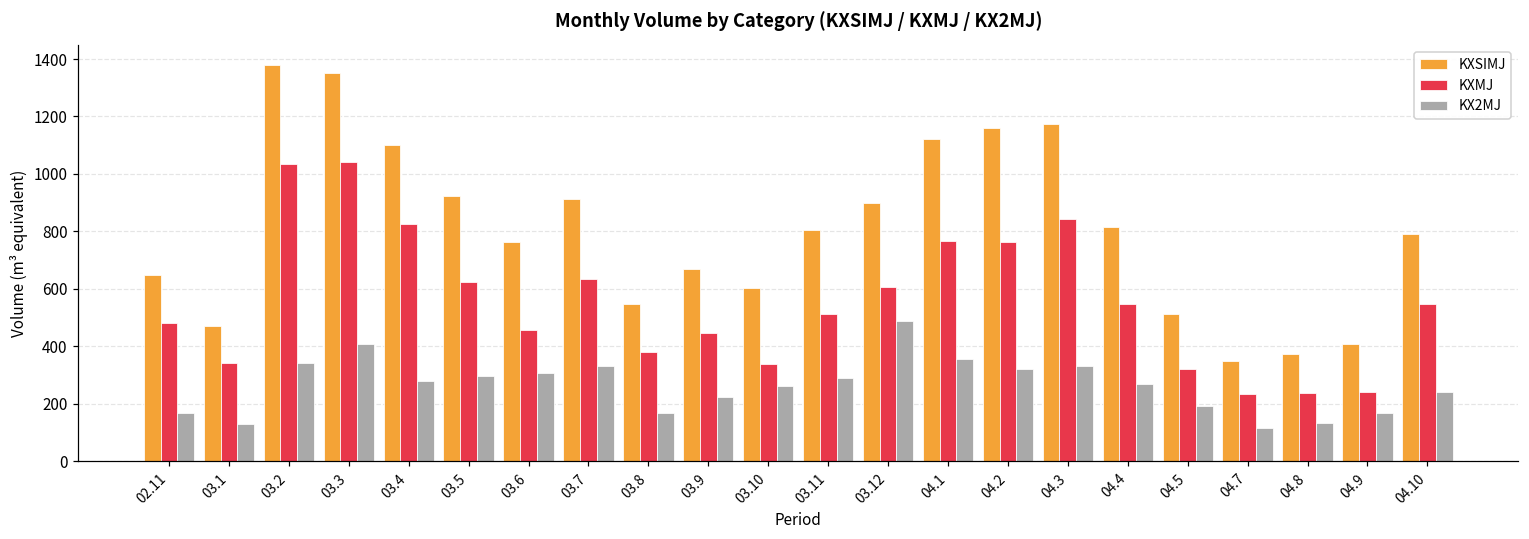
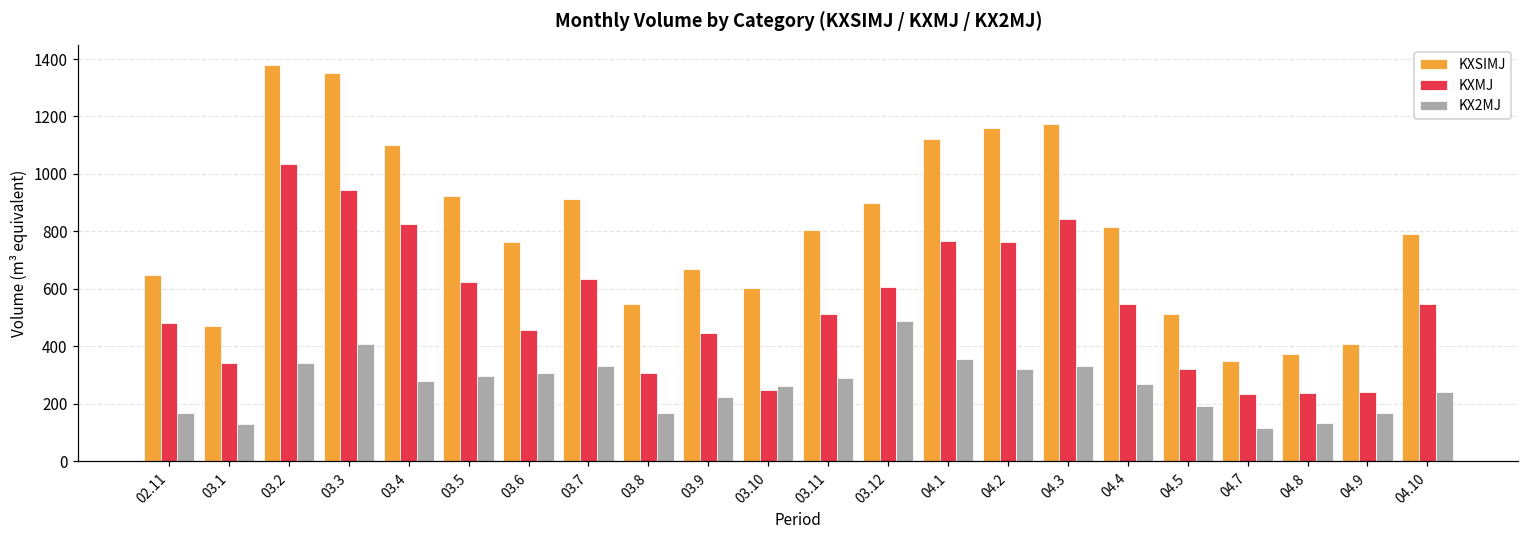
KXMJ, 03.3: 1040 -> 940
KXMJ, 03.8: 380 -> 310
KXMJ, 03.10: 340 -> 250
